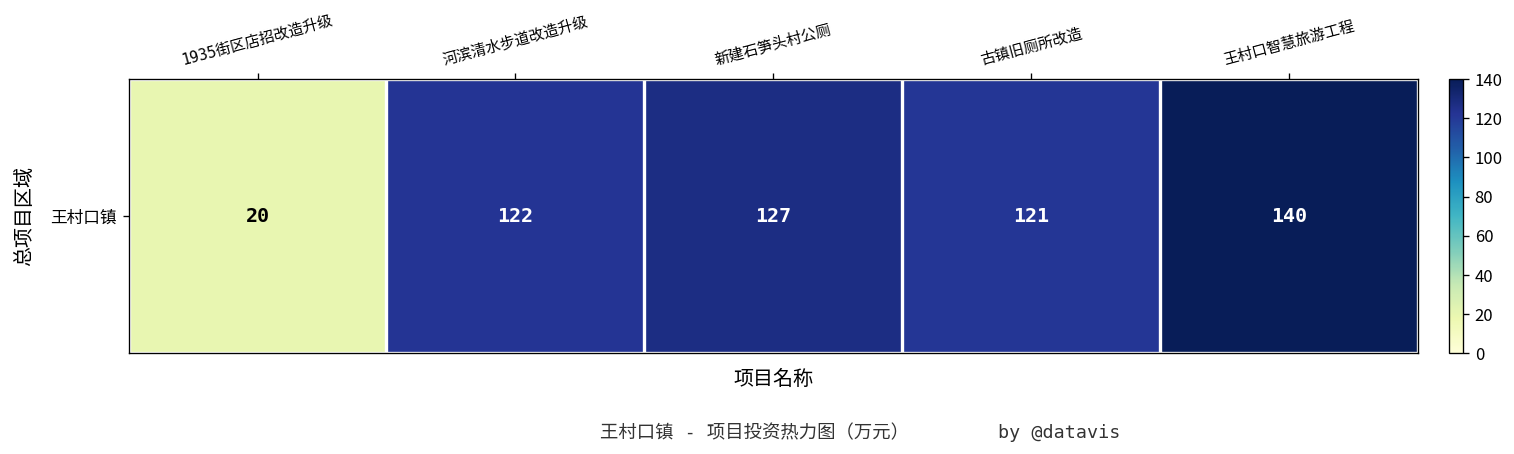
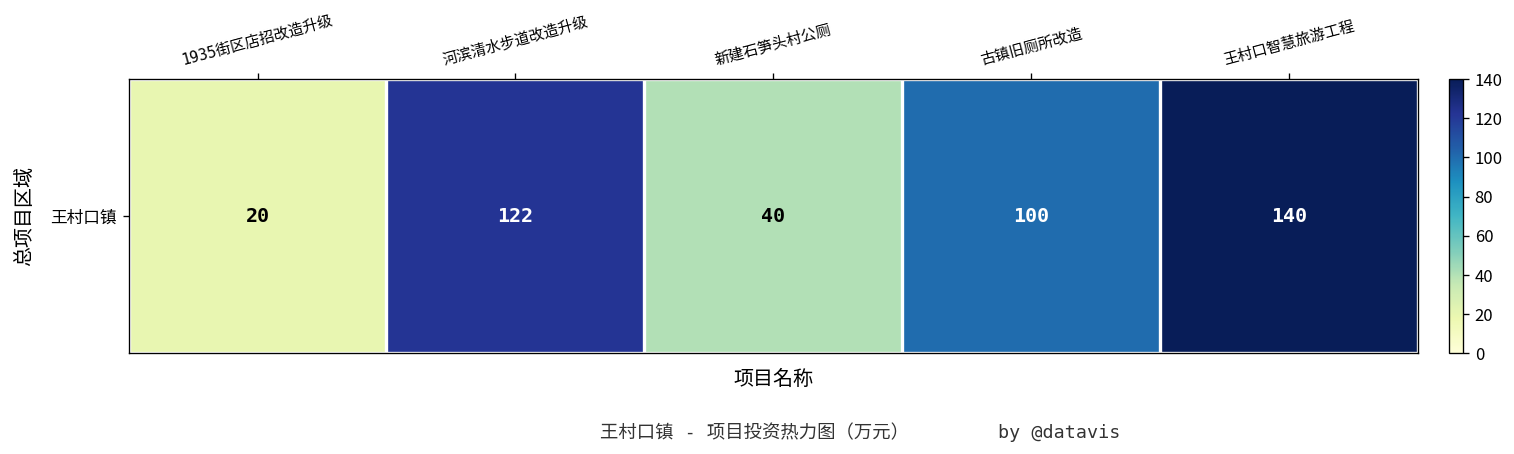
王村口镇, 新建石笋头村公厕: 127 -> 40
王村口镇, 古镇旧厕所改造: 121 -> 100
